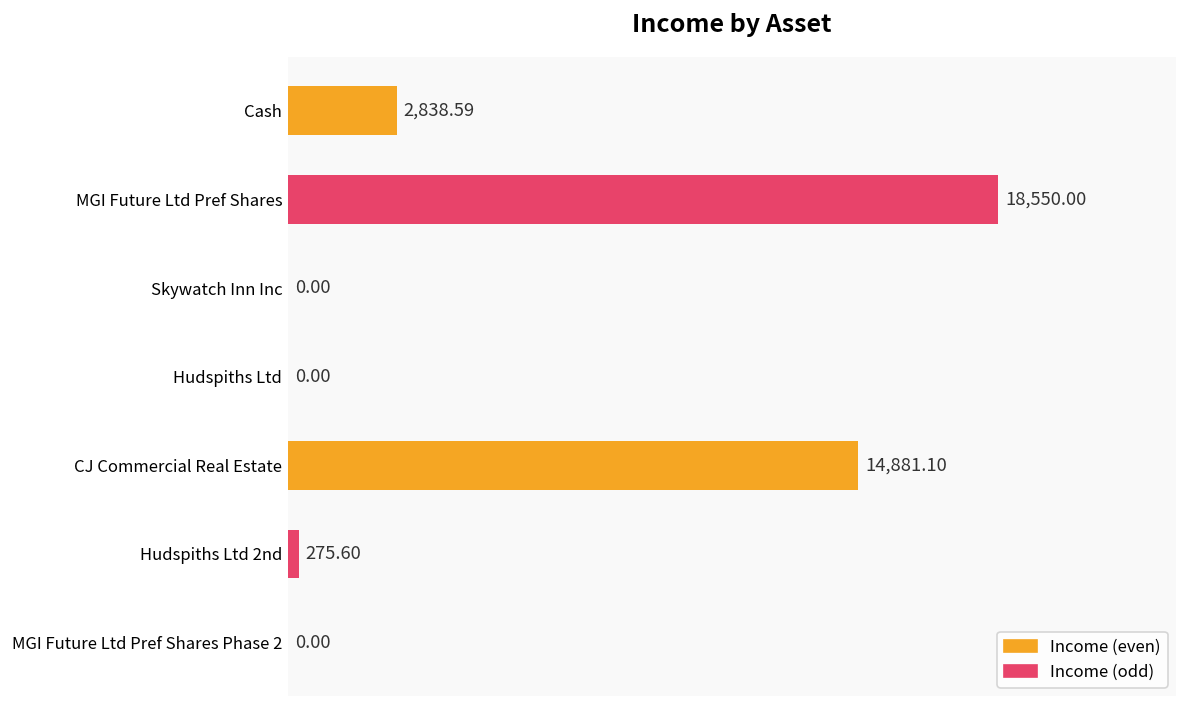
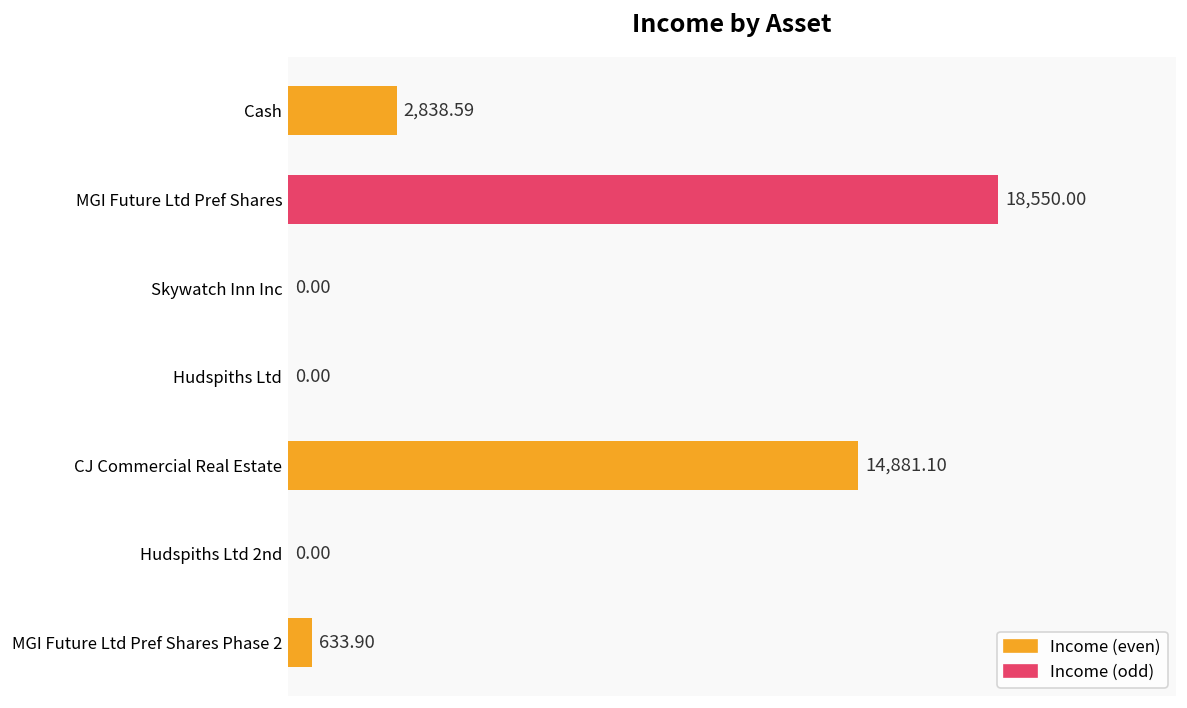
Hudspiths Ltd 2nd: 275.60 -> 0.00
MGI Future Ltd Pref Shares Phase 2: 0.00 -> 633.90
